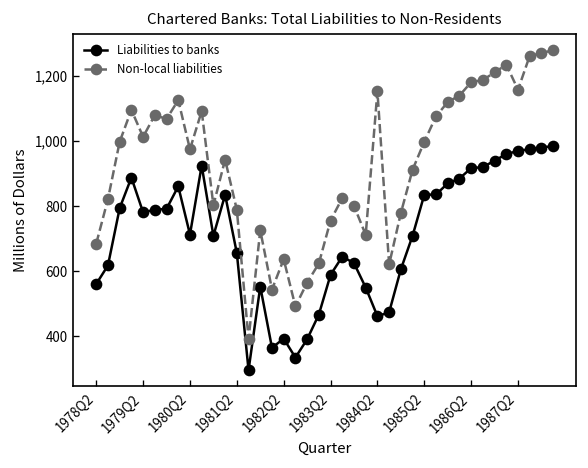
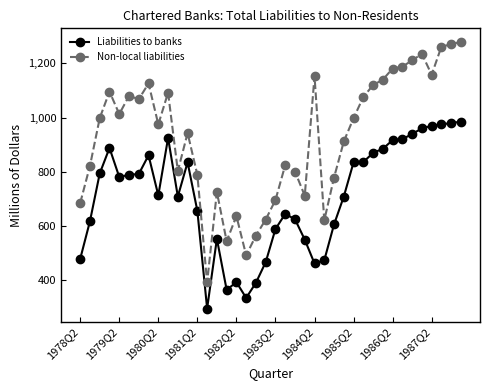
Liabilities to banks, 1978Q2: 560 -> 480
Non-local liabilities, 1983Q2: 760 -> 700
